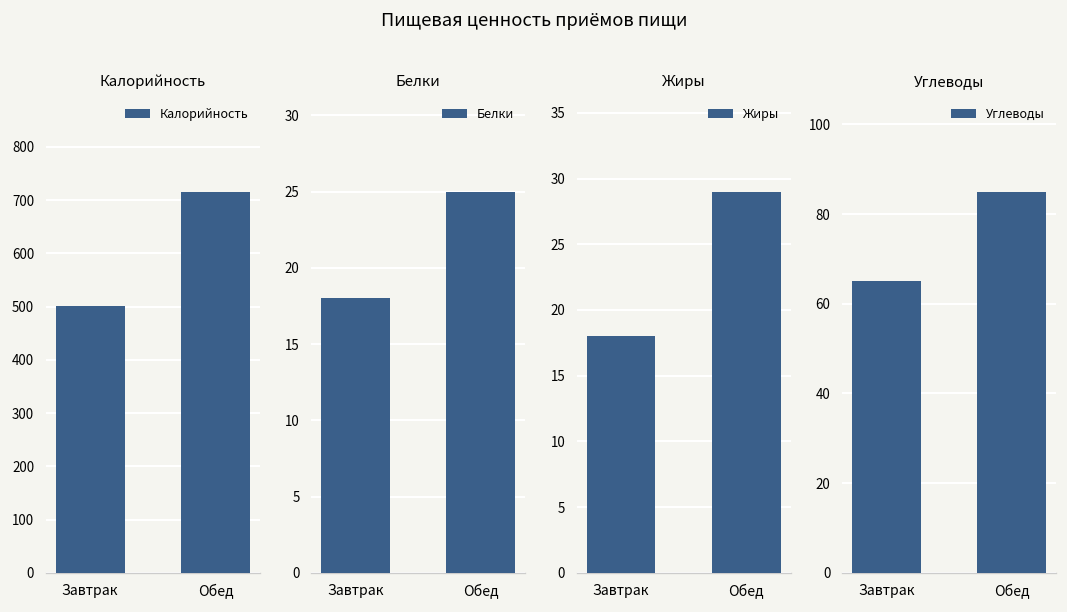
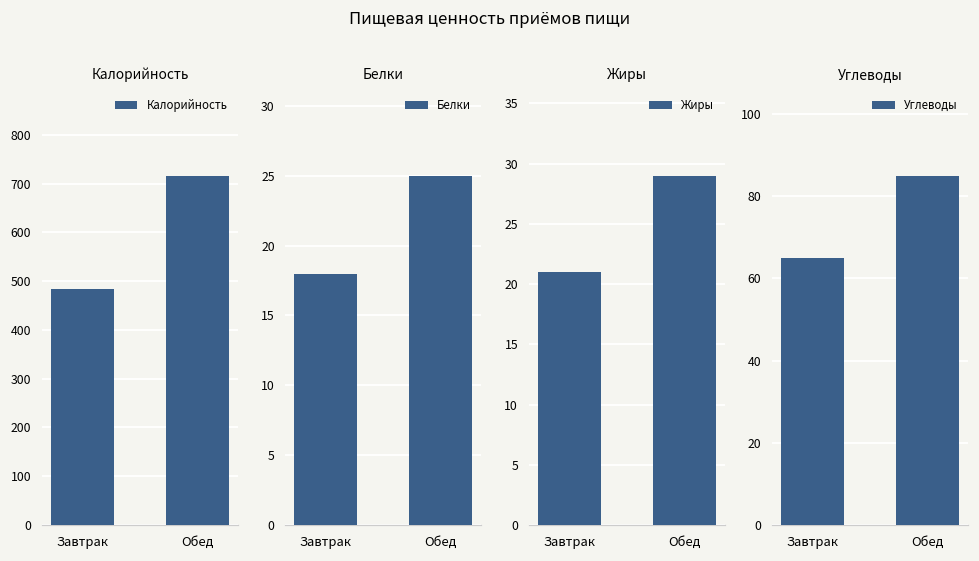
Калорийность, Завтрак: 500 -> 480
Жиры, Завтрак: 18 -> 21
